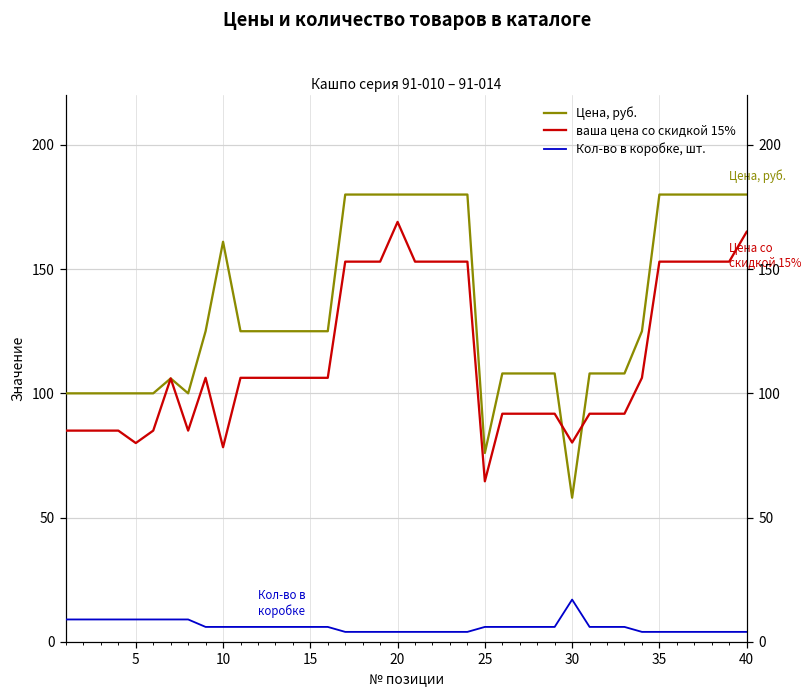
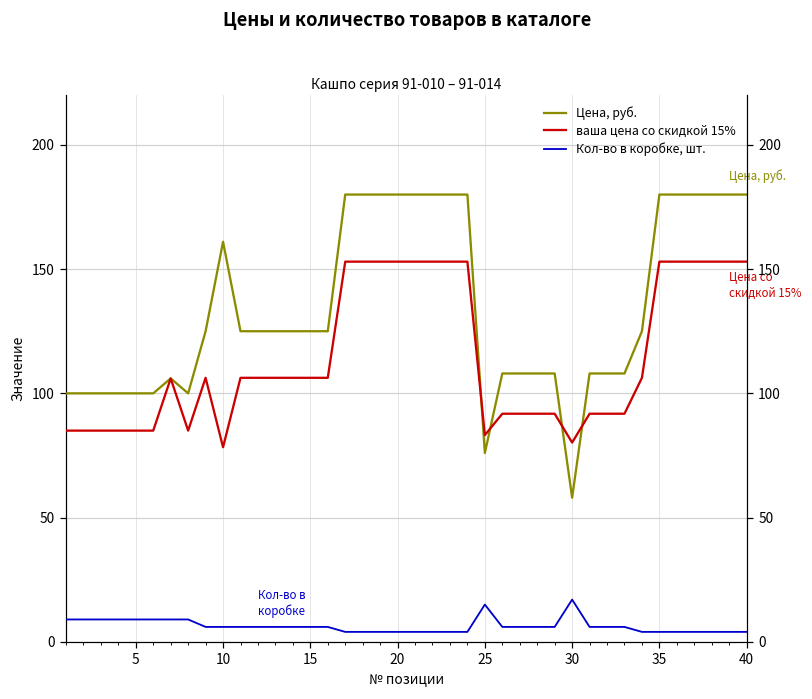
ваша цена со скидкой 15%, 5: 80 -> 85
ваша цена со скидкой 15%, 20: 169 -> 153
ваша цена со скидкой 15%, 25: 65 -> 83
Кол-во в коробке, шт., 25: 6 -> 15
ваша цена со скидкой 15%, 40: 165 -> 153
